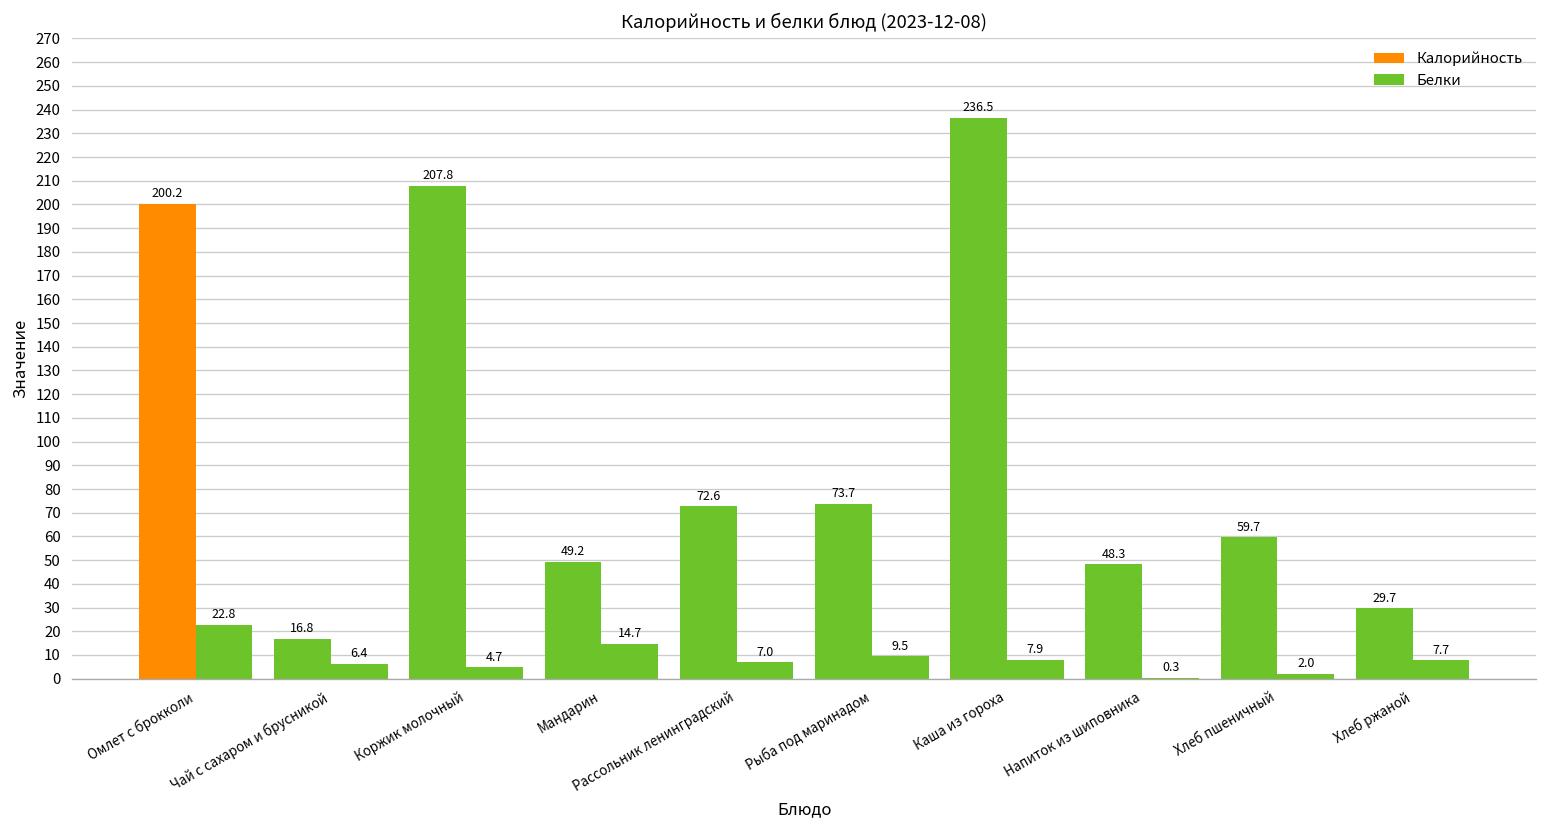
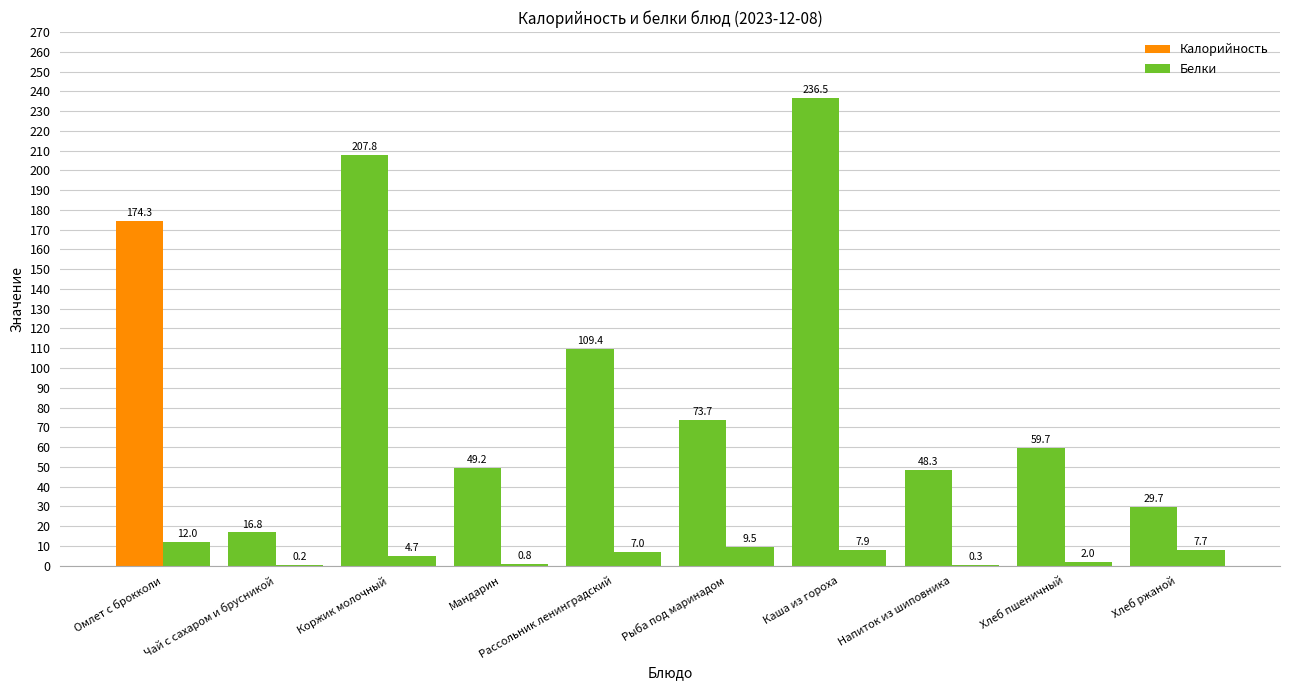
Калорийность, Омлет с брокколи: 200.2 -> 174.3
Белки, Омлет с брокколи: 22.8 -> 12.0
Белки, Чай с сахаром и брусникой: 6.4 -> 0.2
Белки, Мандарин: 14.7 -> 0.8
Калорийность, Рассольник ленинградский: 72.6 -> 109.4
